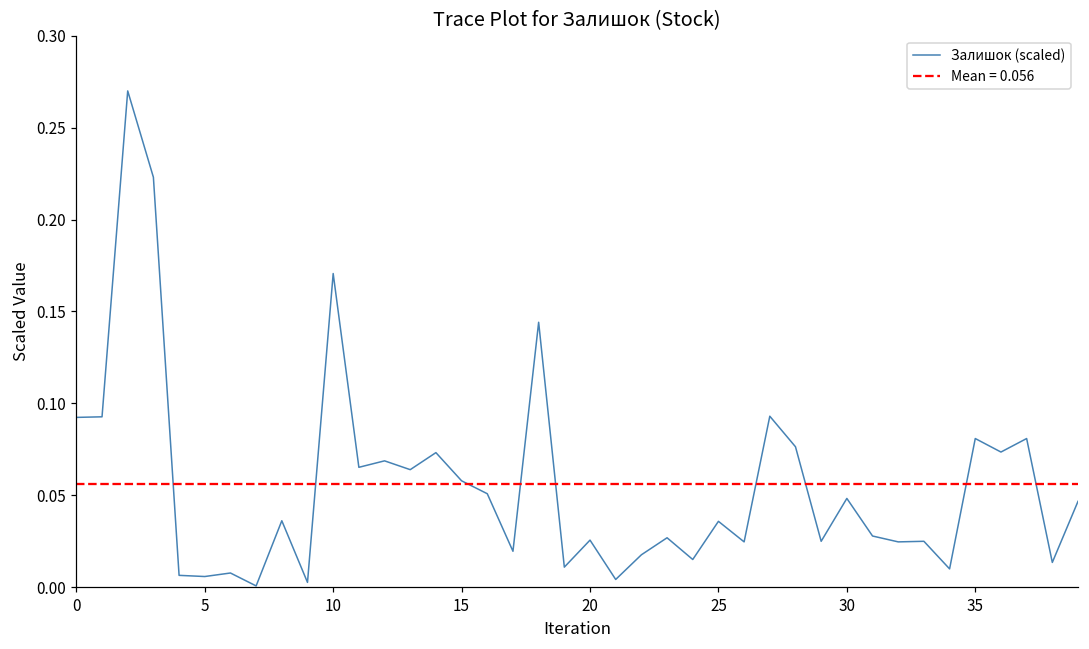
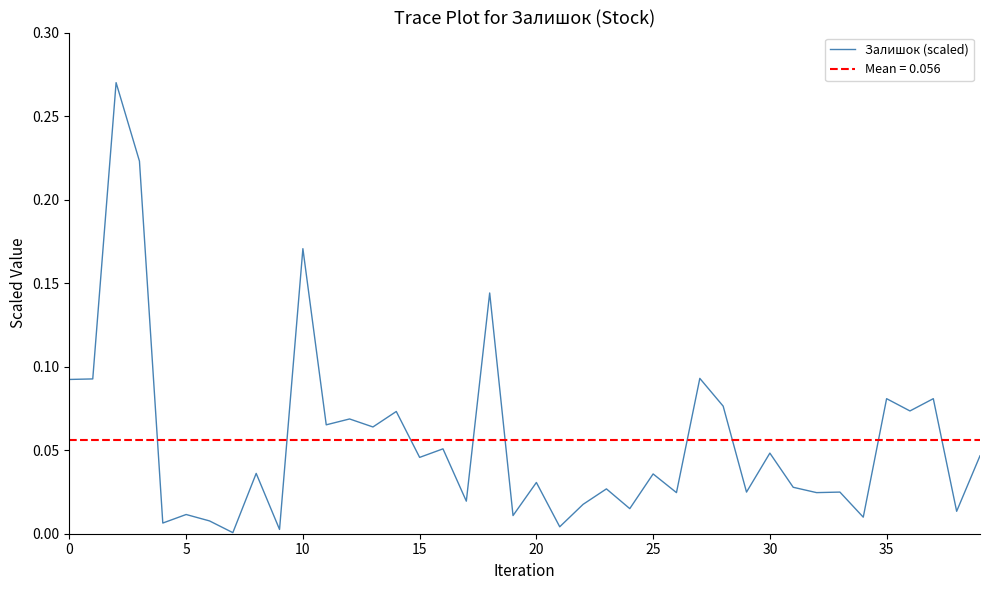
5: 0.006 -> 0.012
15: 0.058 -> 0.046
20: 0.026 -> 0.031
